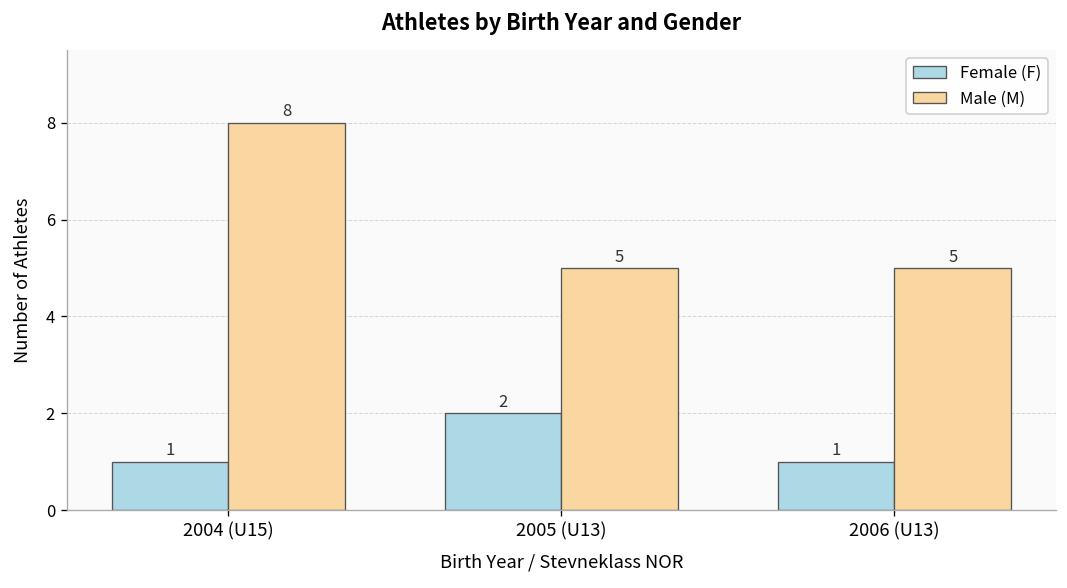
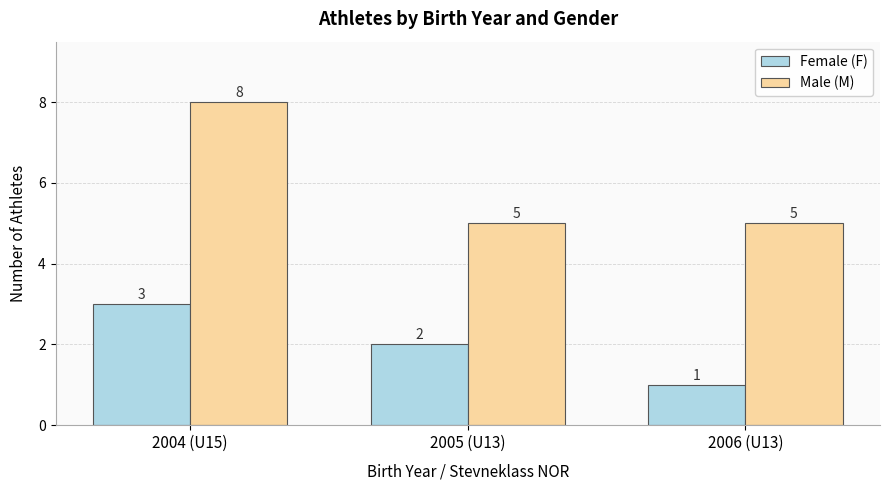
Female (F), 2004 (U15): 1 -> 3
